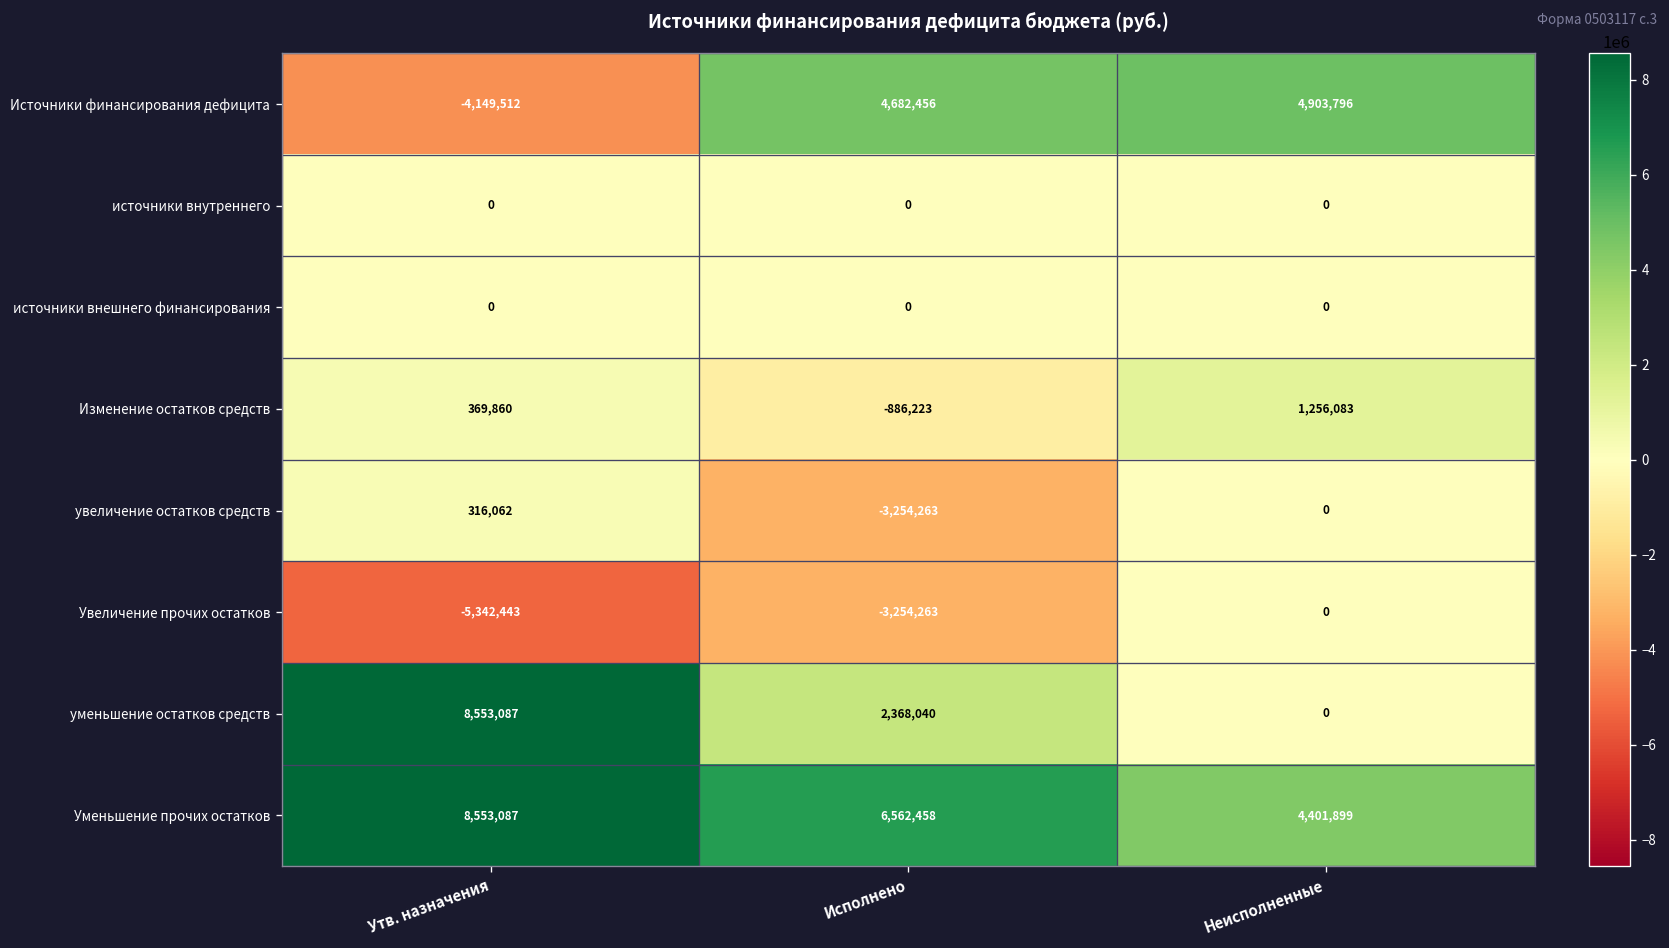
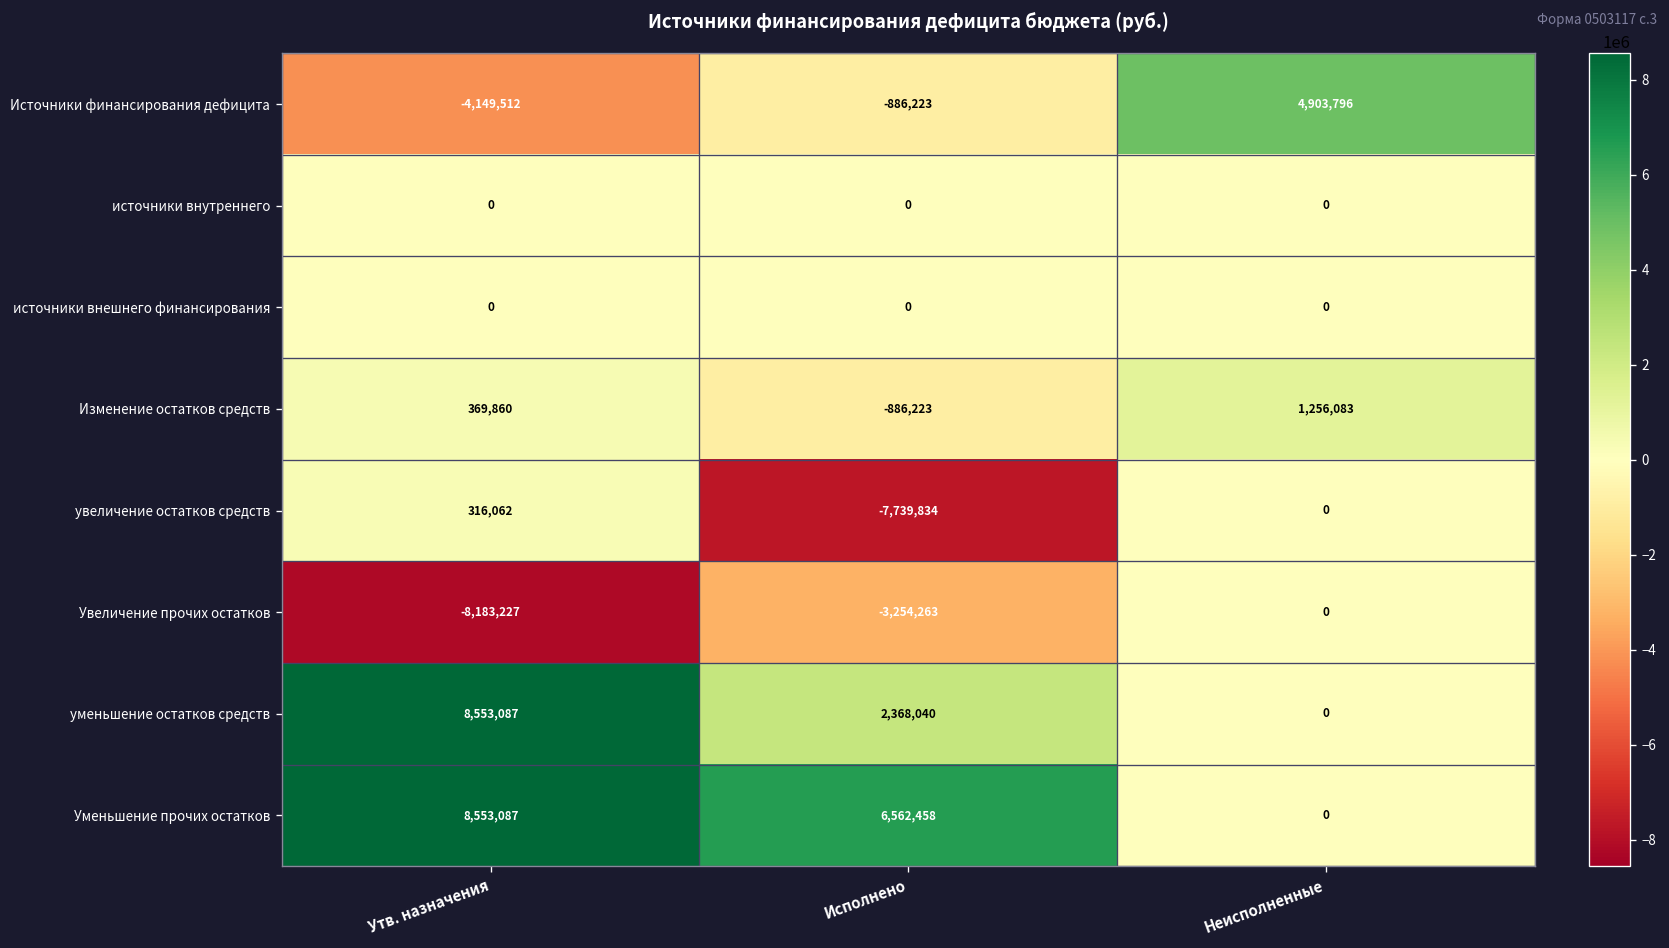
Источники финансирования дефицита, Исполнено: 4,682,456 -> -886,223
увеличение остатков средств, Исполнено: -3,254,263 -> -7,739,834
Увеличение прочих остатков, Утв. назначения: -5,342,443 -> -8,183,227
Уменьшение прочих остатков, Неисполненные: 4,401,899 -> 0
